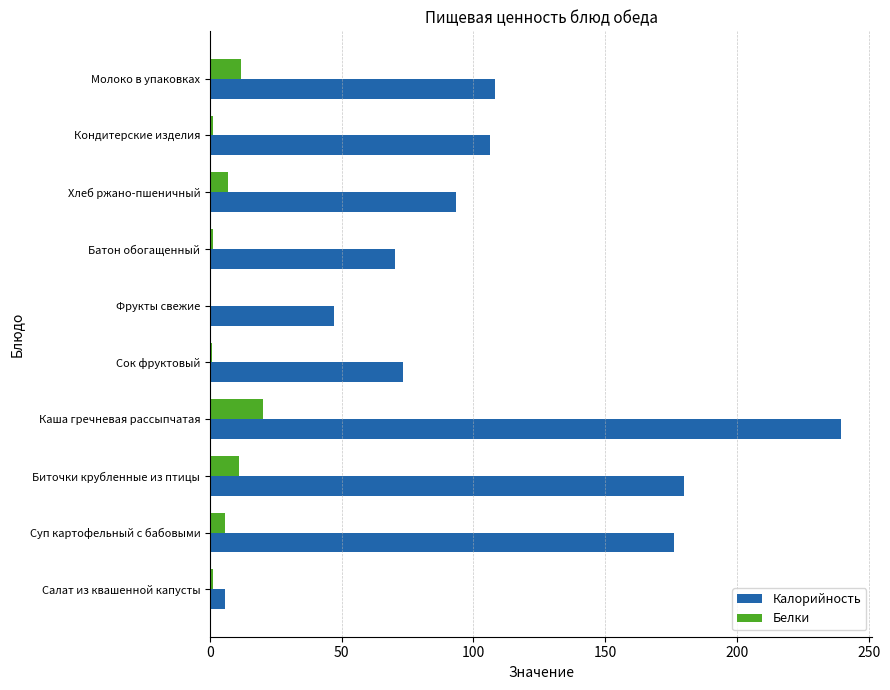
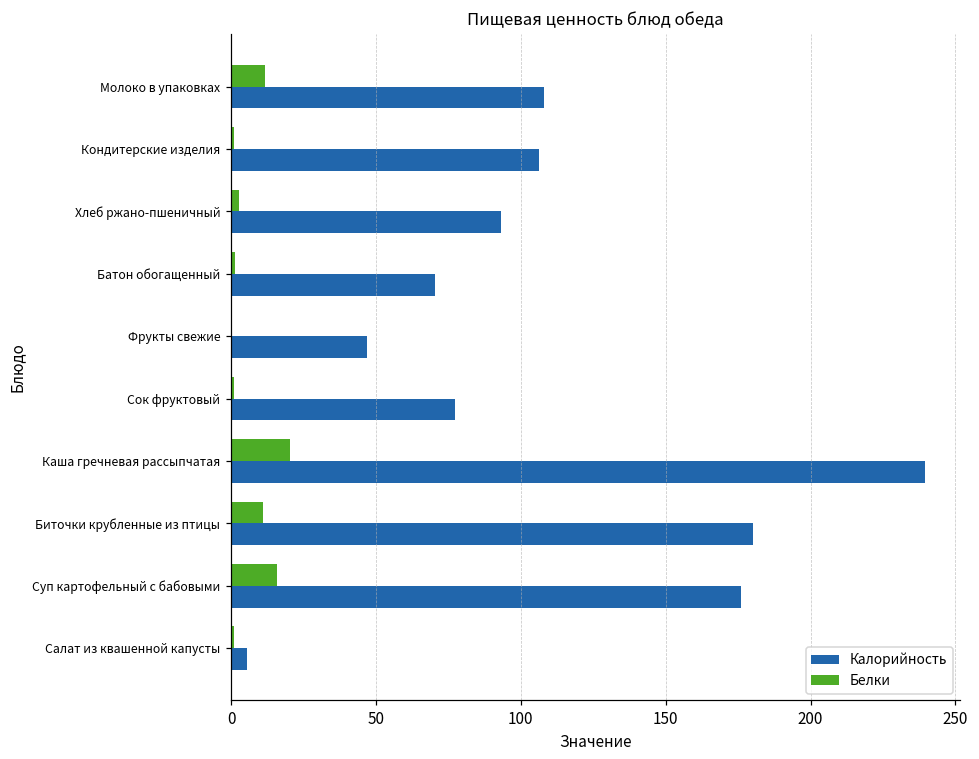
Белки, Хлеб ржано-пшеничный: 7 -> 3
Калорийность, Сок фруктовый: 73 -> 77
Белки, Суп картофельный с бабовыми: 6 -> 16
